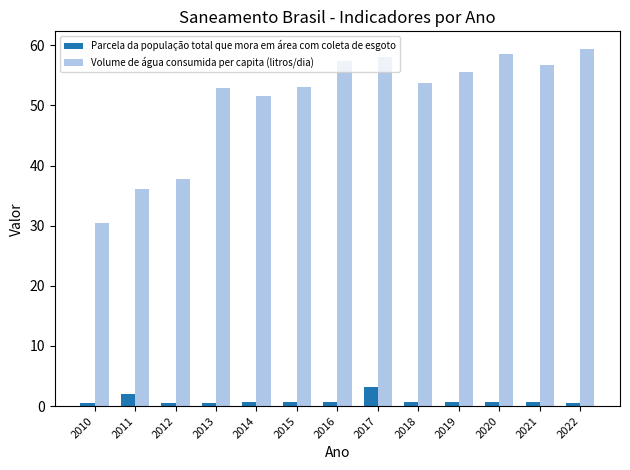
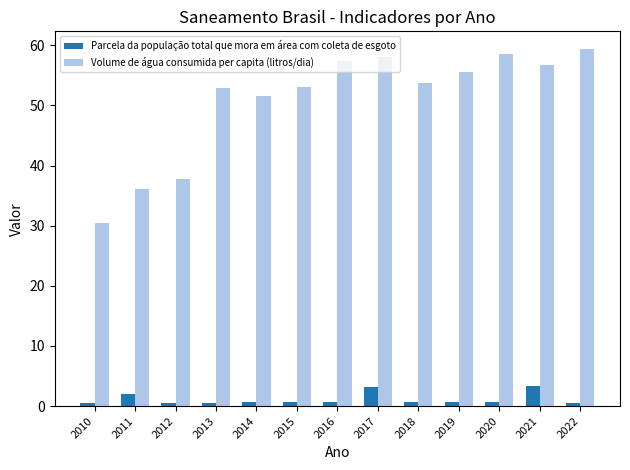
Parcela da população total que mora em área com coleta de esgoto, 2021: 1 -> 3
